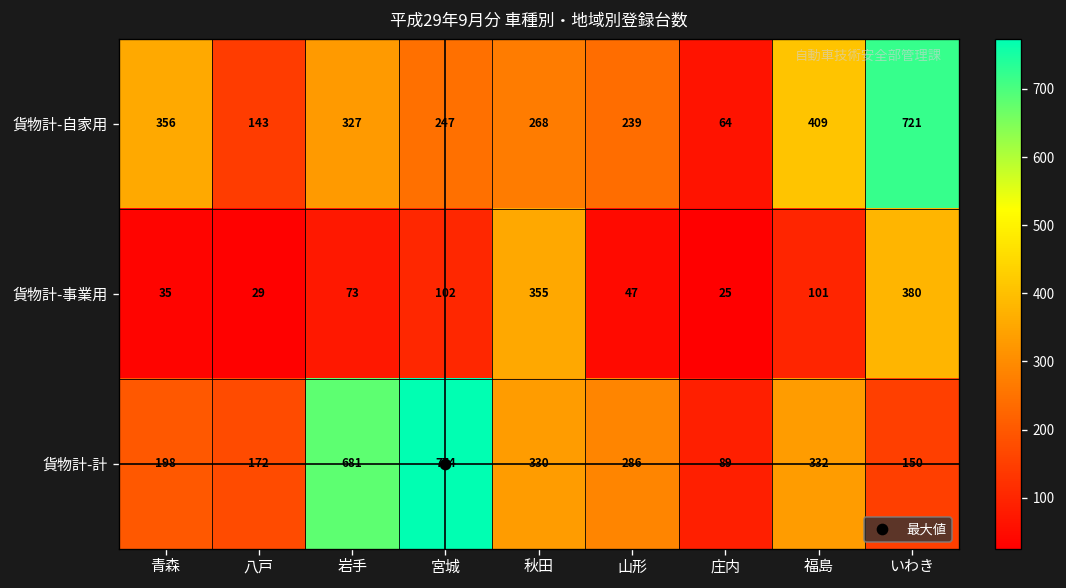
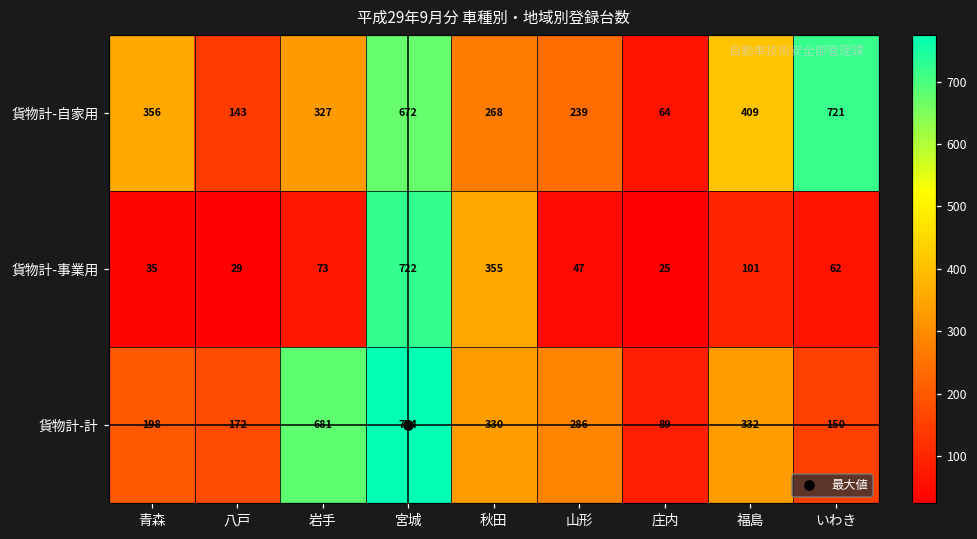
貨物計-自家用, 宮城: 247 -> 672
貨物計-事業用, 宮城: 102 -> 722
貨物計-事業用, いわき: 380 -> 62
